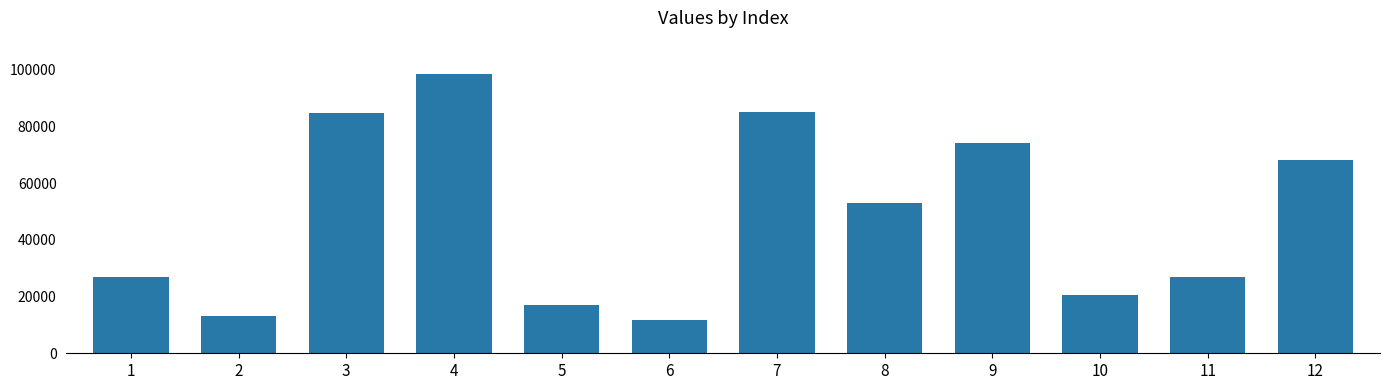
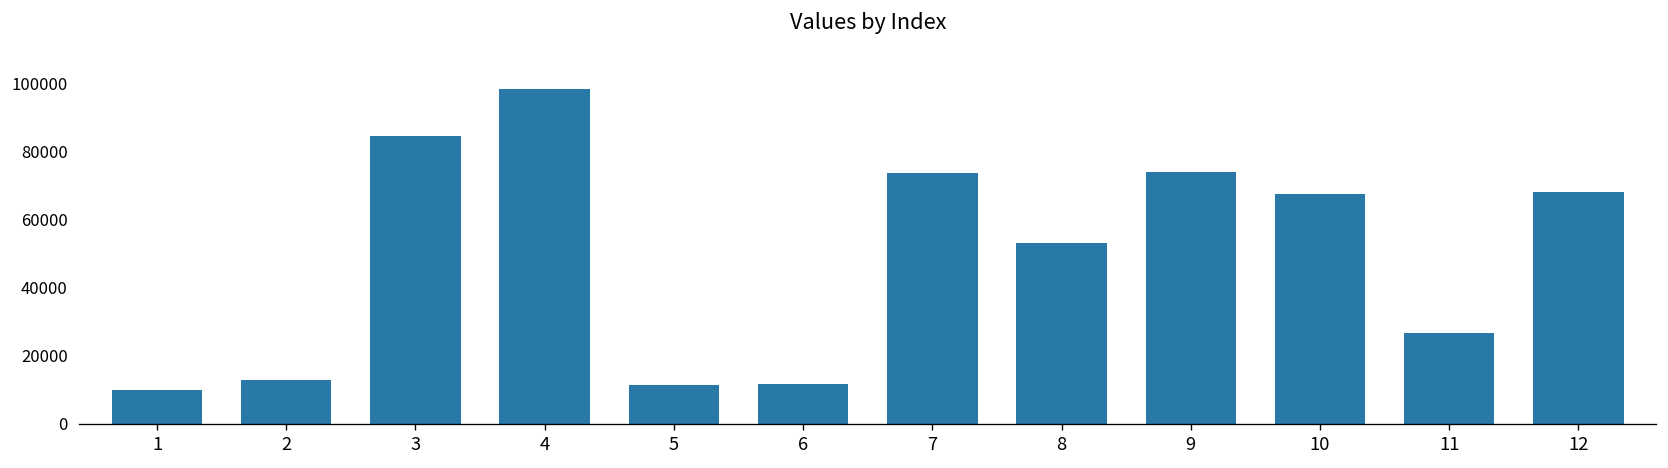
1: 27000 -> 10000
5: 17000 -> 11000
7: 85000 -> 74000
10: 21000 -> 67000
